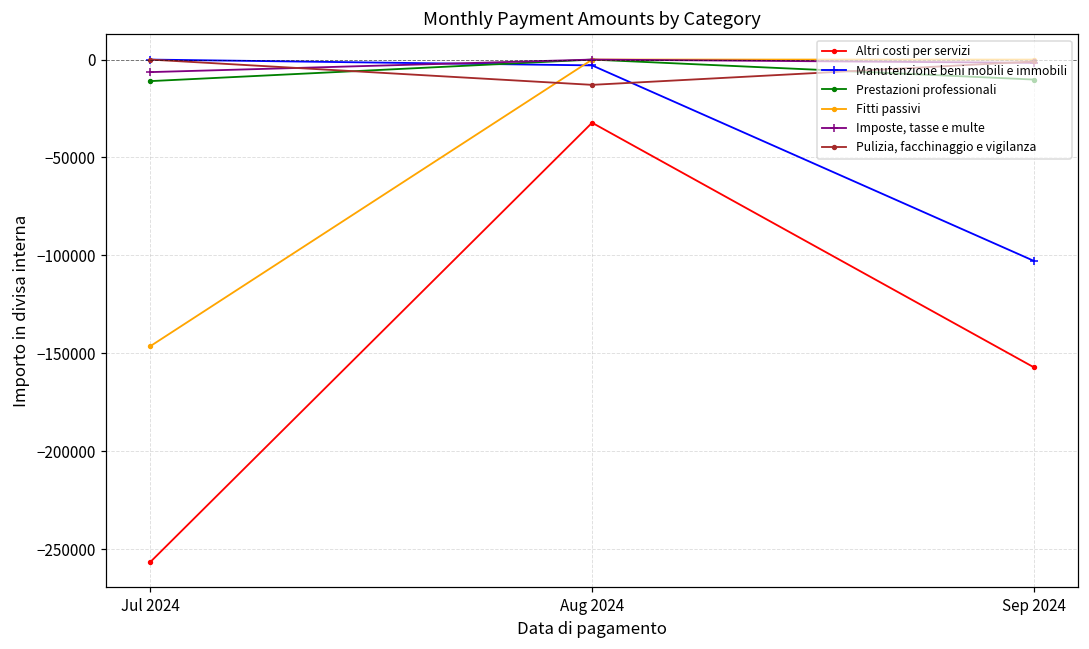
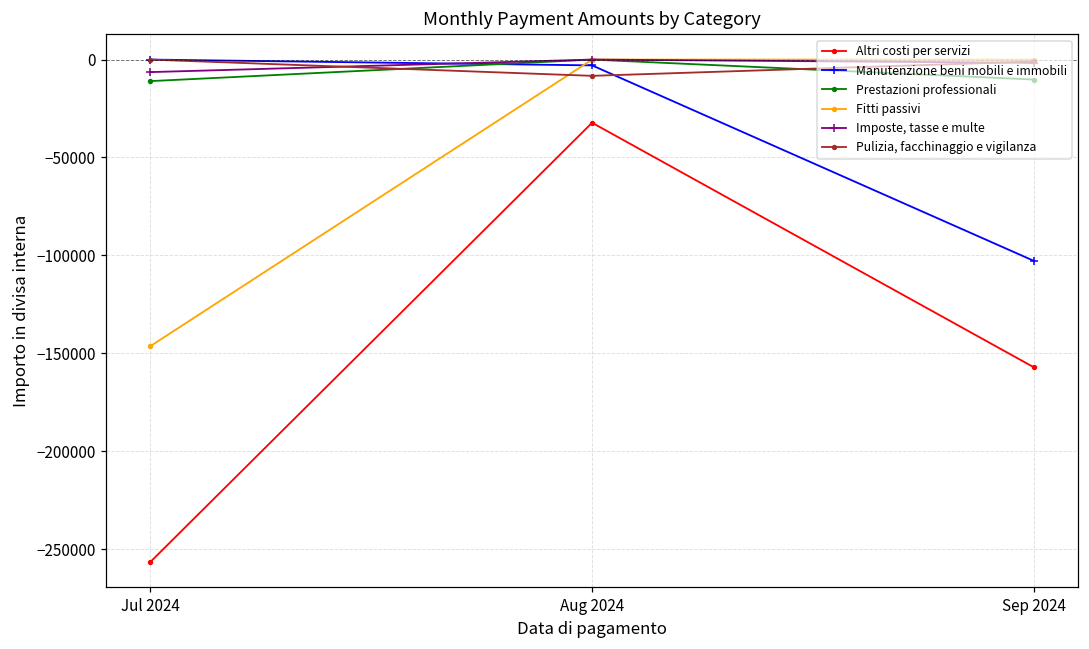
Pulizia, facchinaggio e vigilanza, Aug 2024: -13000 -> -8000
